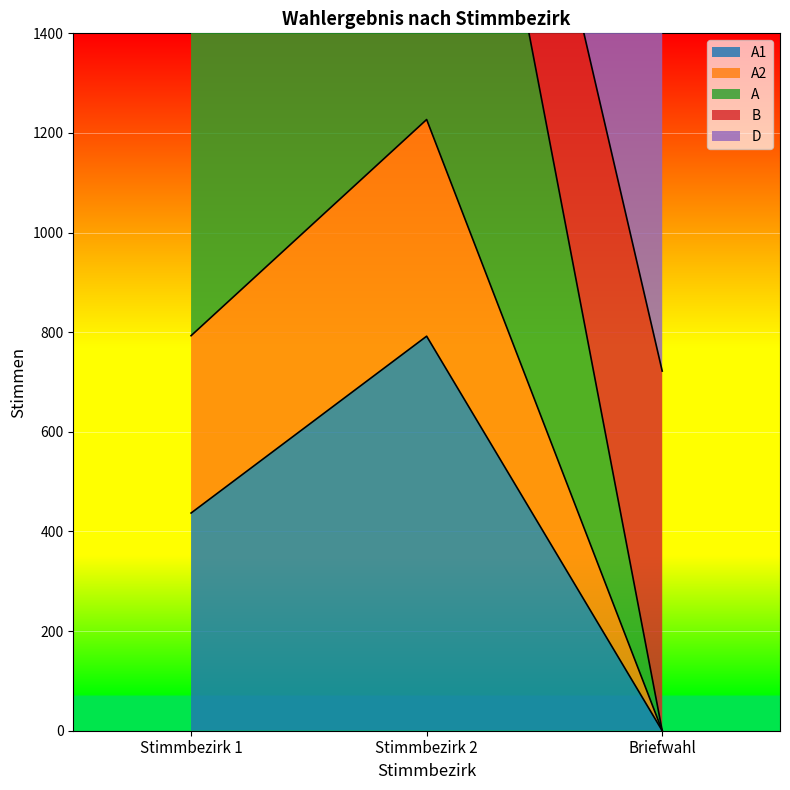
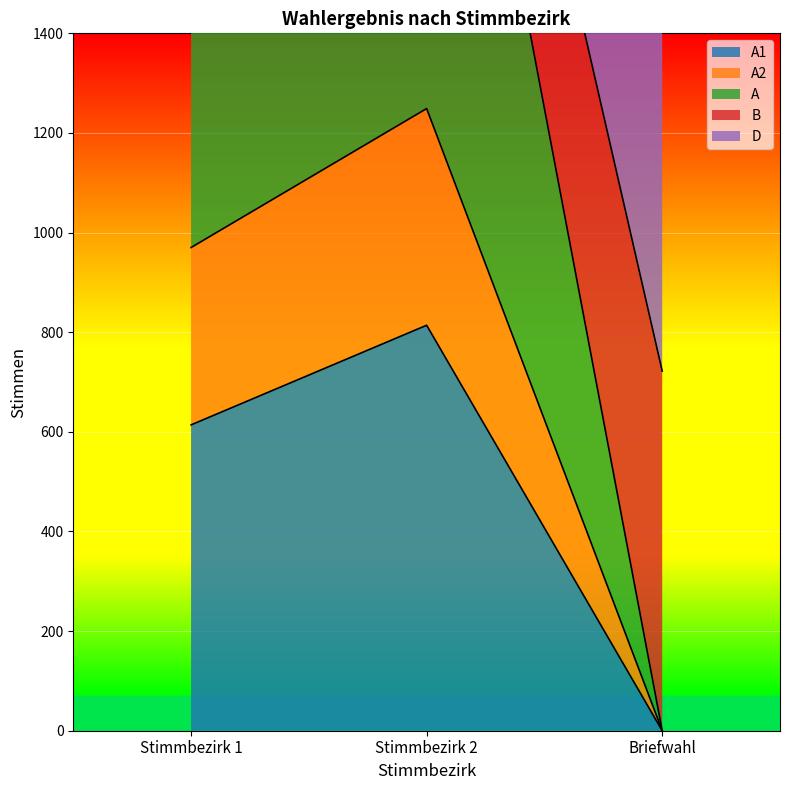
A1, Stimmbezirk 1: 440 -> 610
A1, Stimmbezirk 2: 790 -> 810
